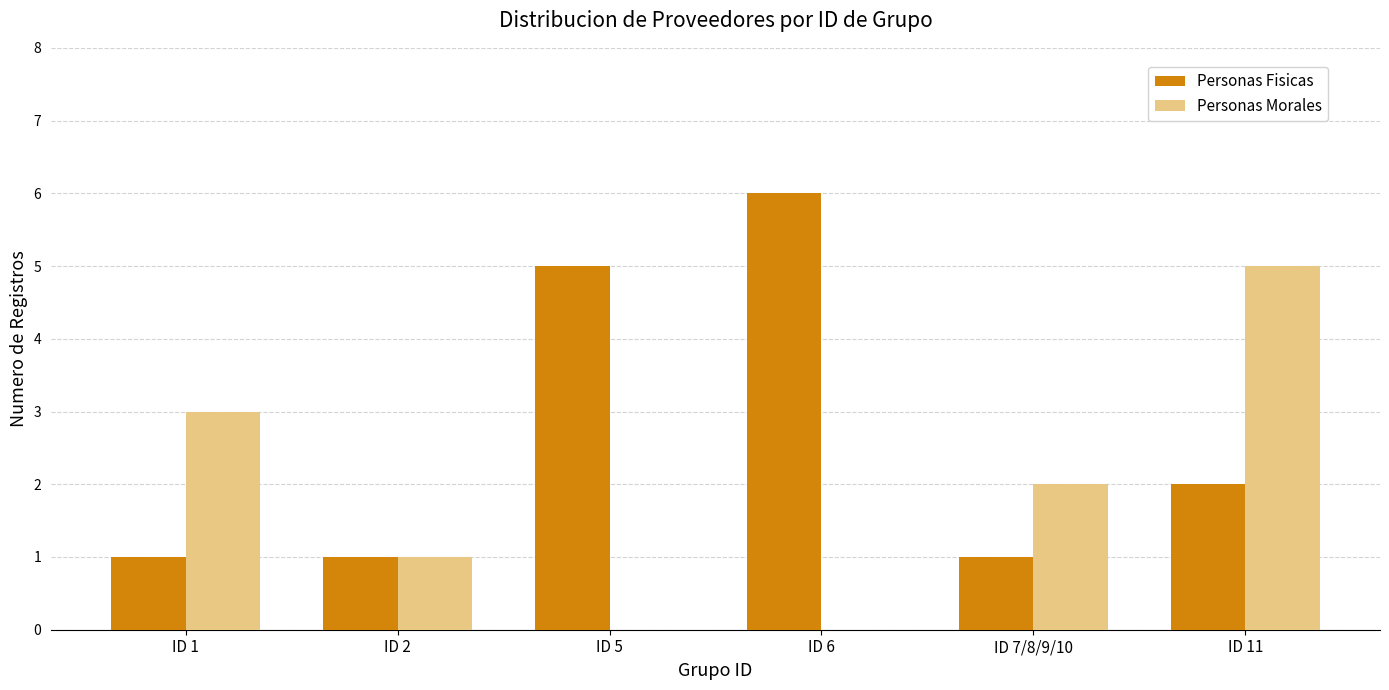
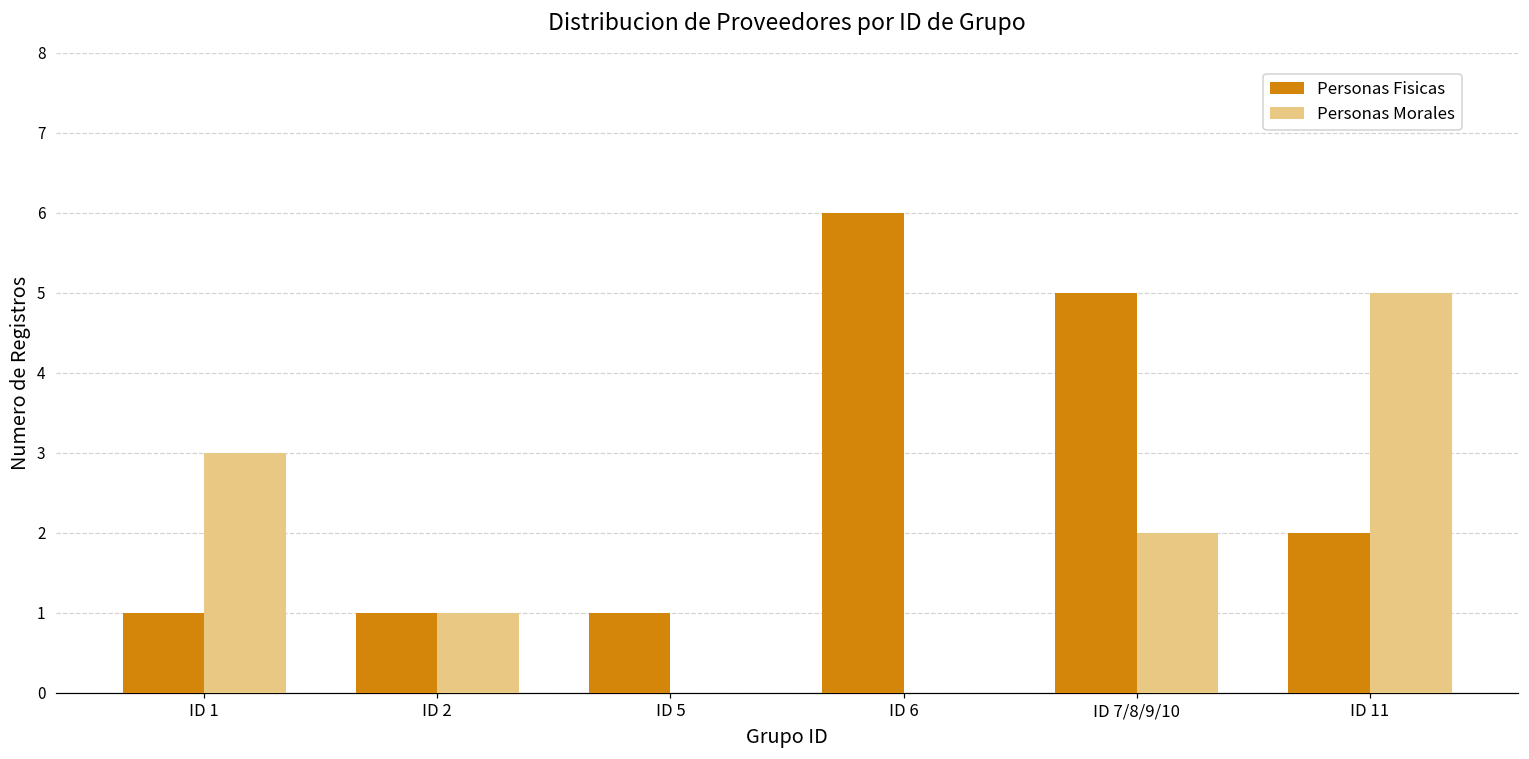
Personas Fisicas, ID 5: 5 -> 1
Personas Fisicas, ID 7/8/9/10: 1 -> 5
